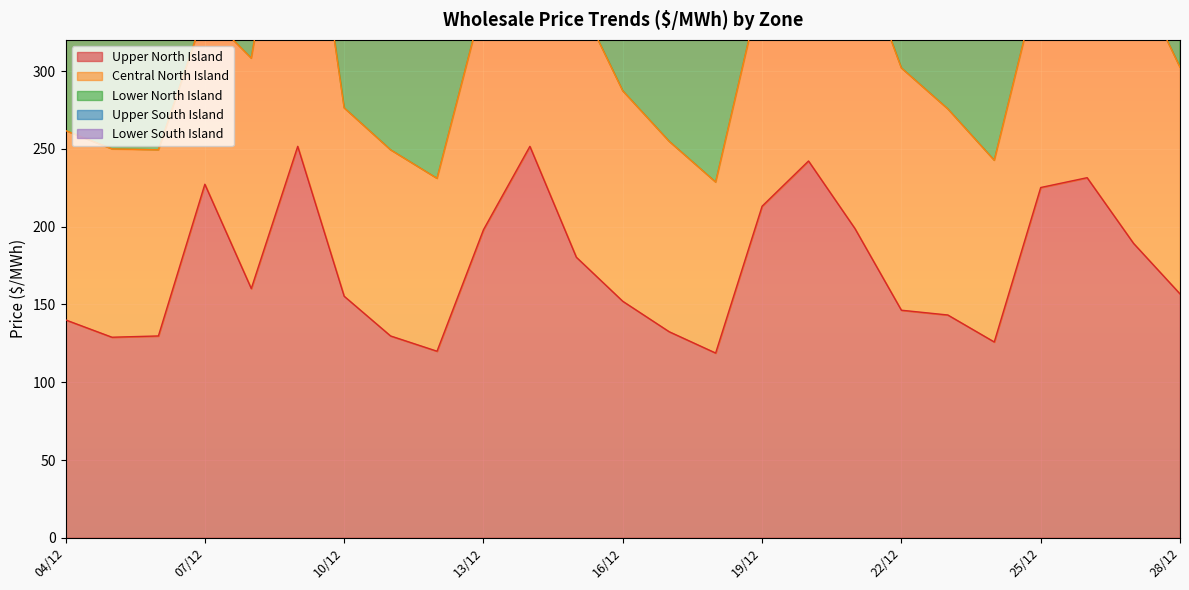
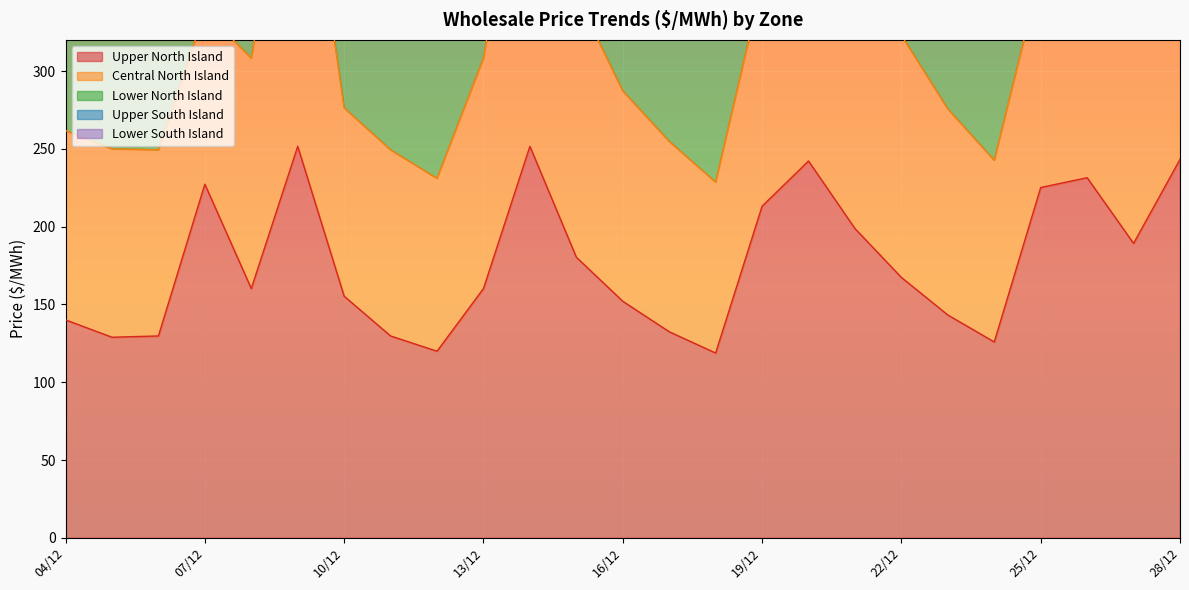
Upper North Island, 13/12: 198 -> 160
Upper North Island, 22/12: 146 -> 167
Upper North Island, 28/12: 157 -> 243
